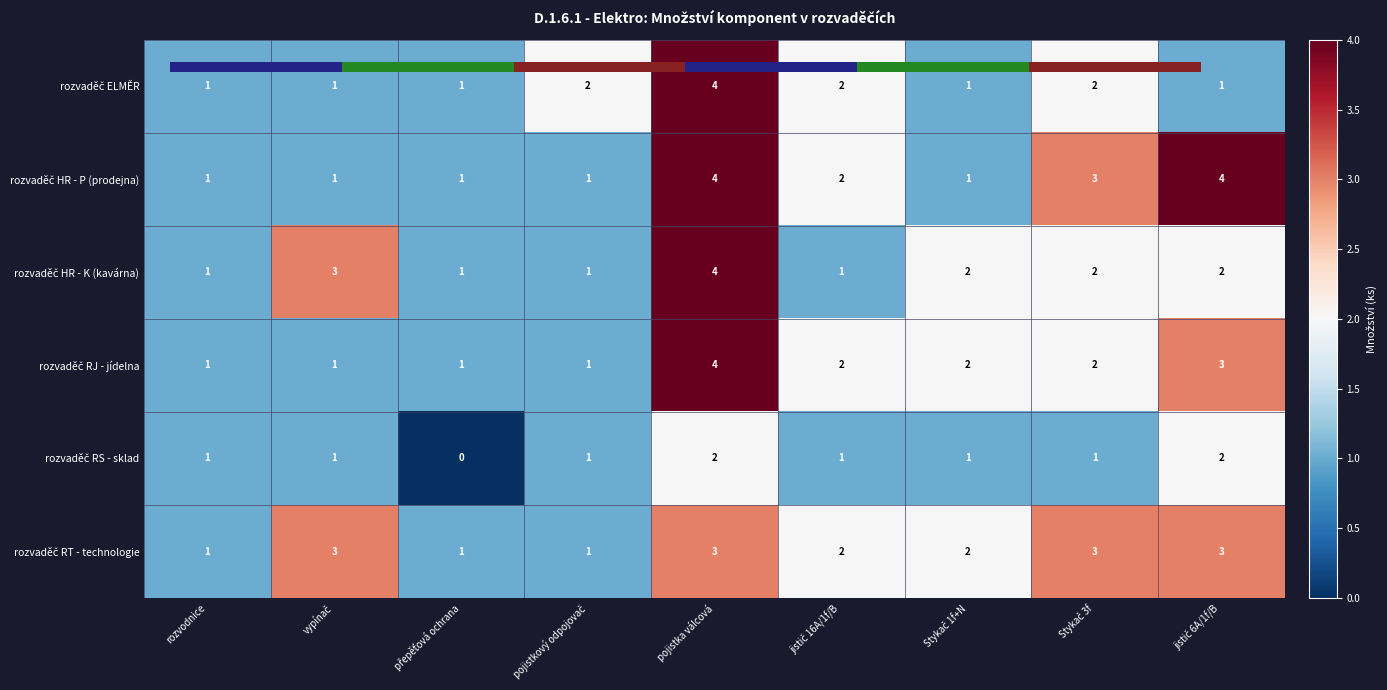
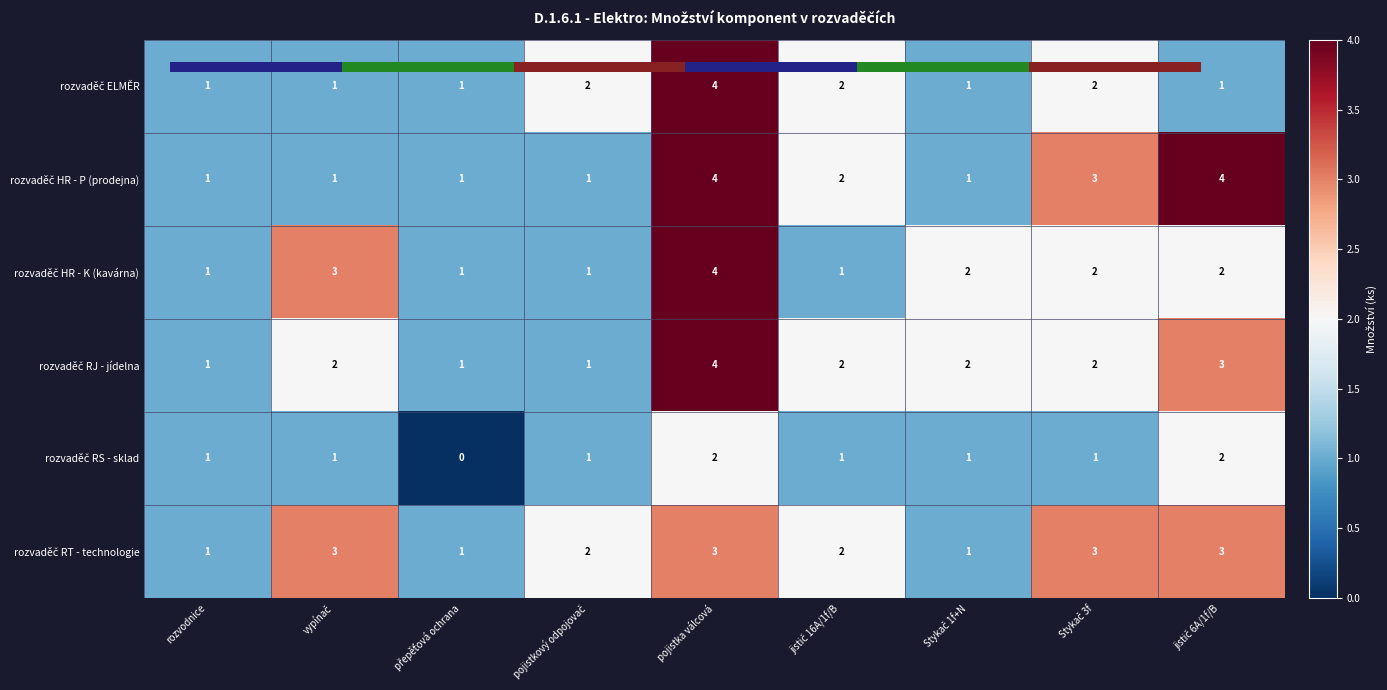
D.1.6.1 - Elektro: Množství komponent v rozvaděčích, rozvaděč RJ - jídelna, vypínač: 1 -> 2
D.1.6.1 - Elektro: Množství komponent v rozvaděčích, rozvaděč RT - technologie, pojistkový odpojovač: 1 -> 2
D.1.6.1 - Elektro: Množství komponent v rozvaděčích, rozvaděč RT - technologie, Stykač 1f+N: 2 -> 1
